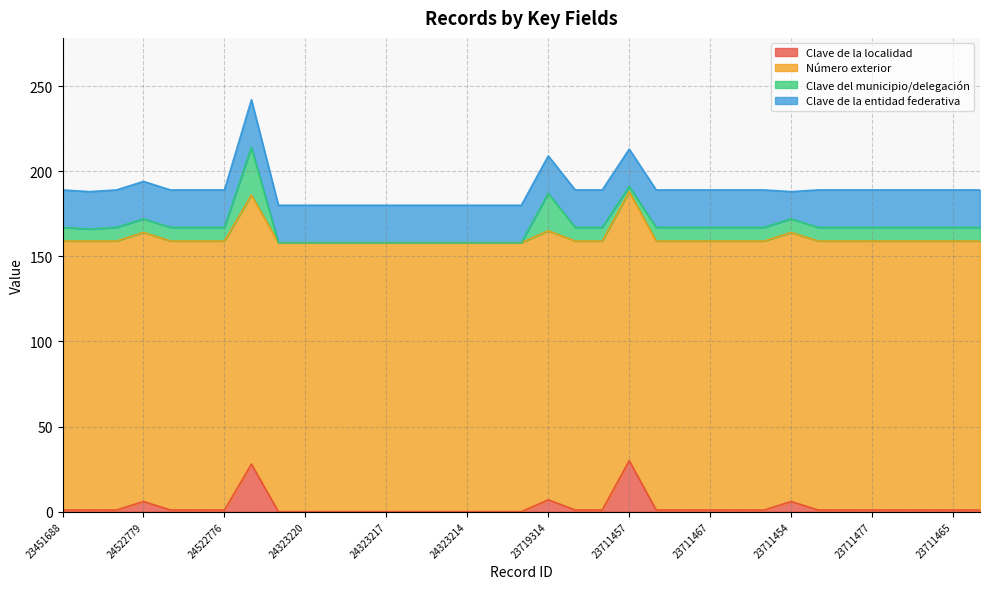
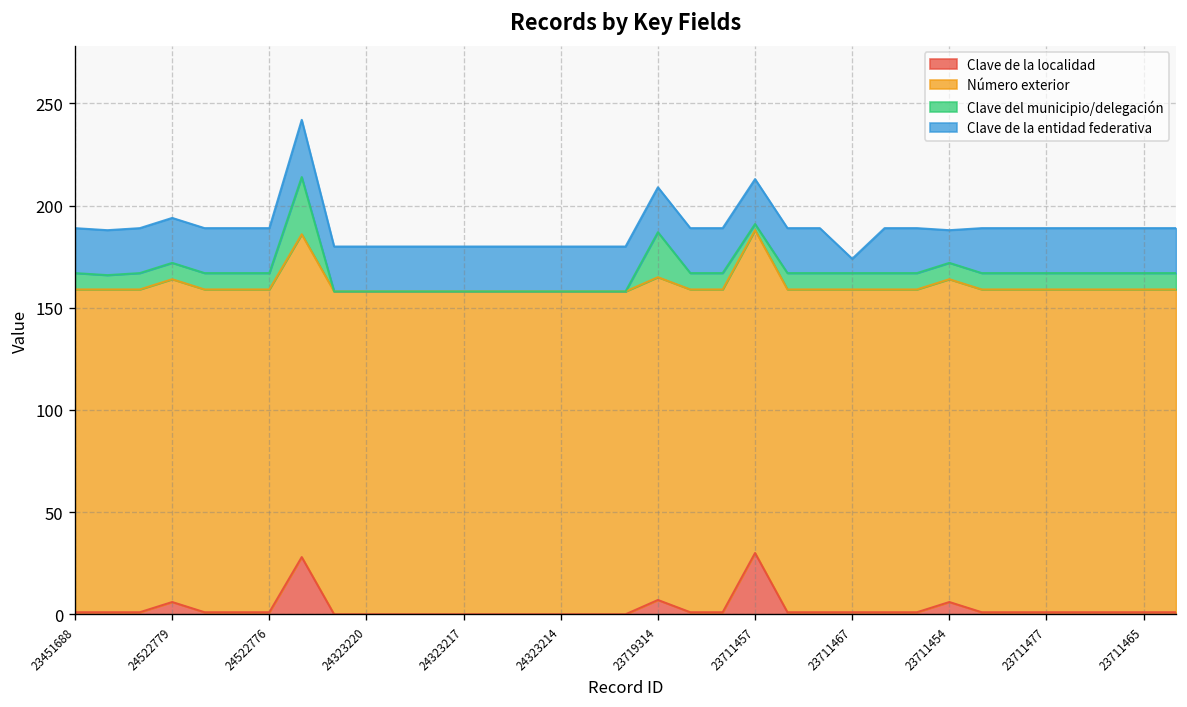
Clave de la entidad federativa, 23711467: 22 -> 7
